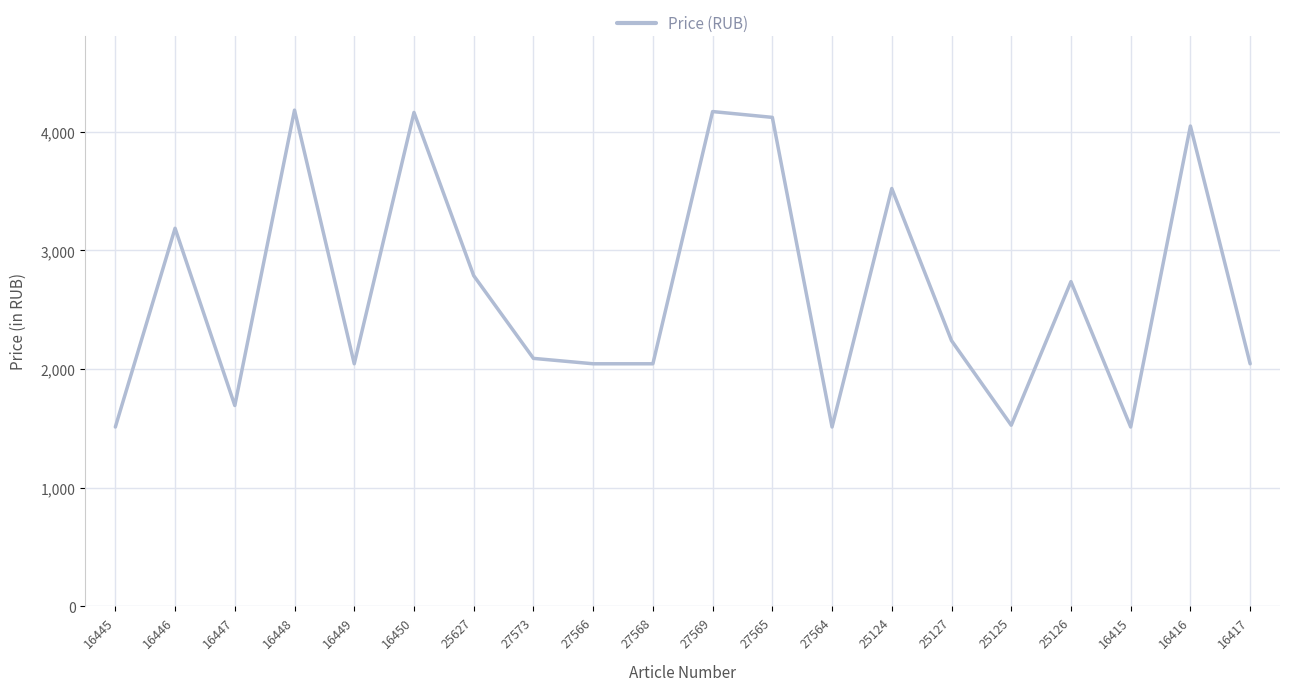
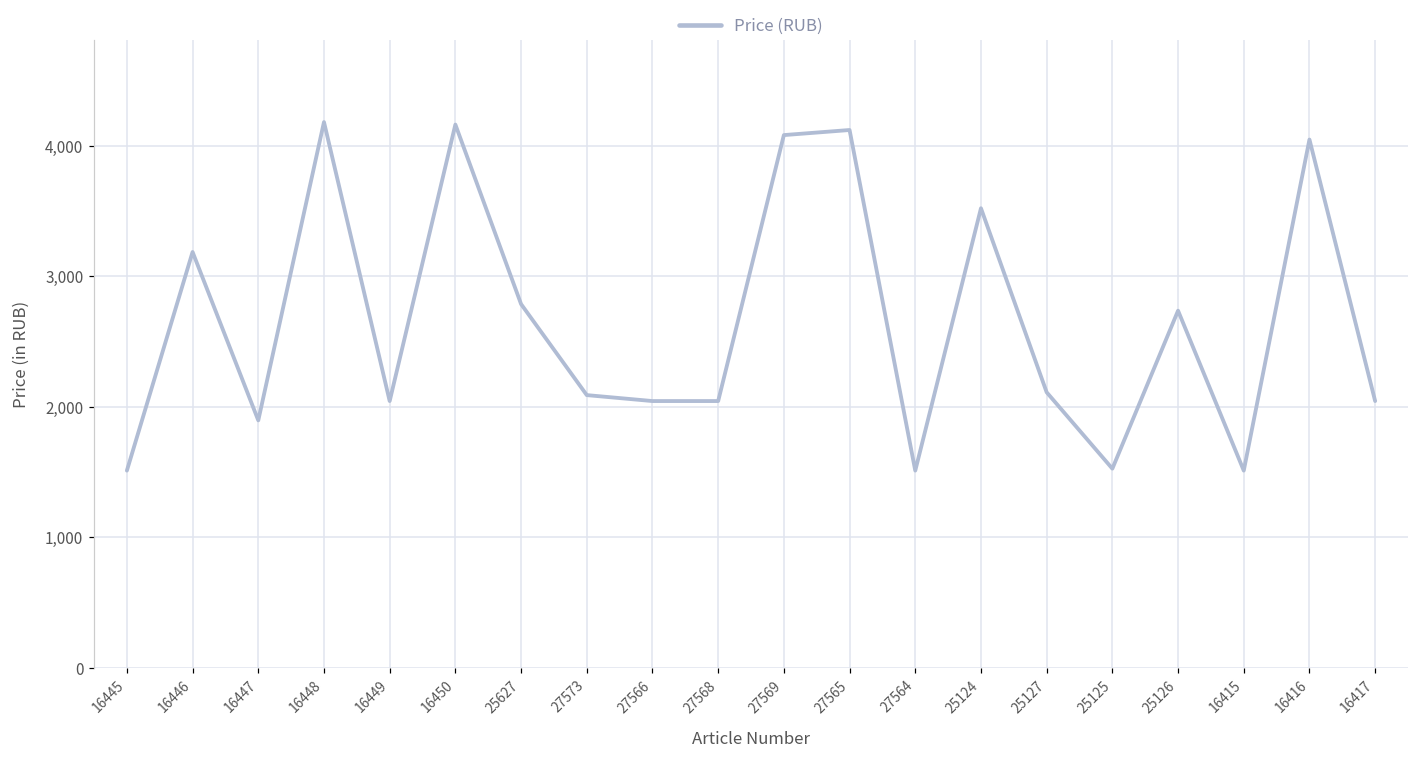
16447: 1,690 -> 1,900
27569: 4,170 -> 4,080
25127: 2,240 -> 2,110
